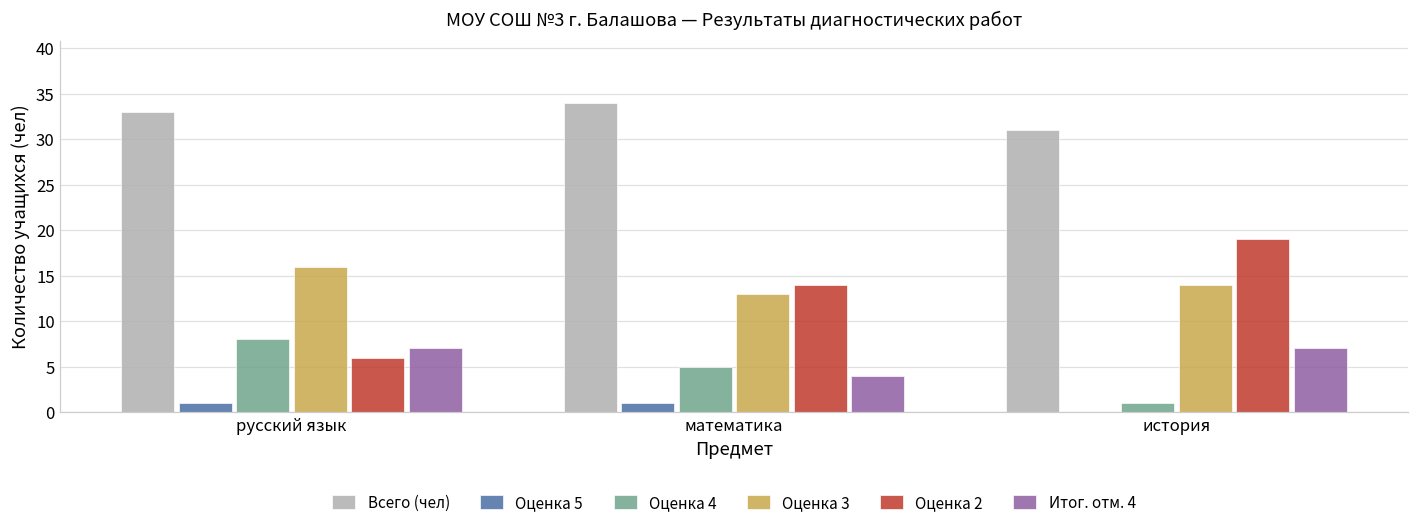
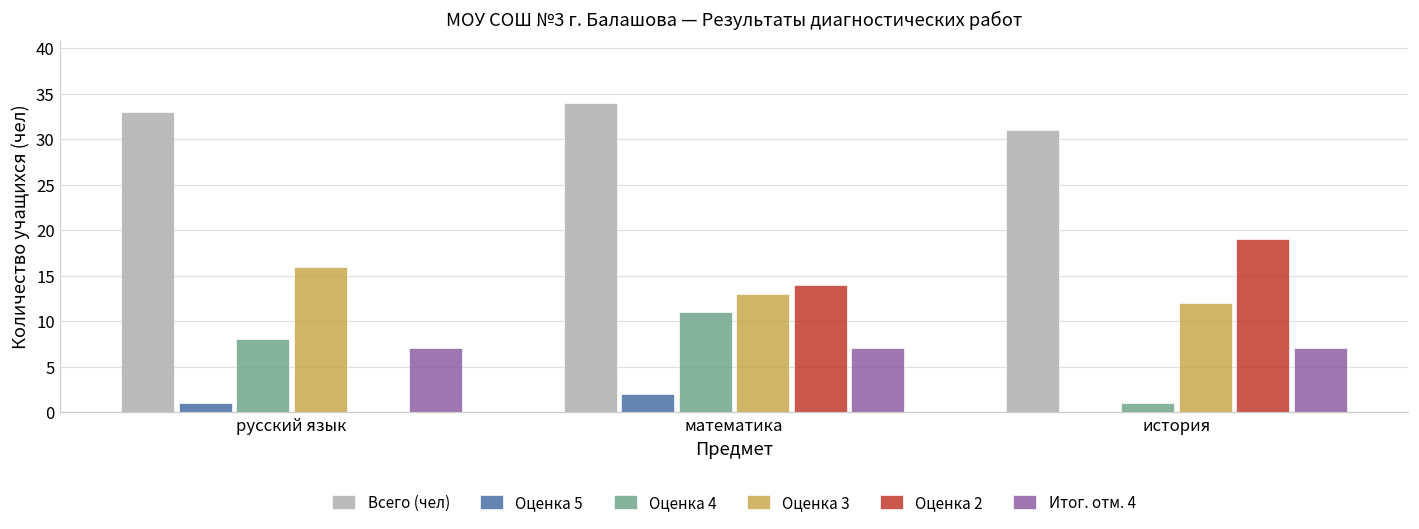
Оценка 2, русский язык: 6 -> 0
Оценка 5, математика: 1 -> 2
Оценка 4, математика: 5 -> 11
Итог. отм. 4, математика: 4 -> 7
Оценка 3, история: 14 -> 12
